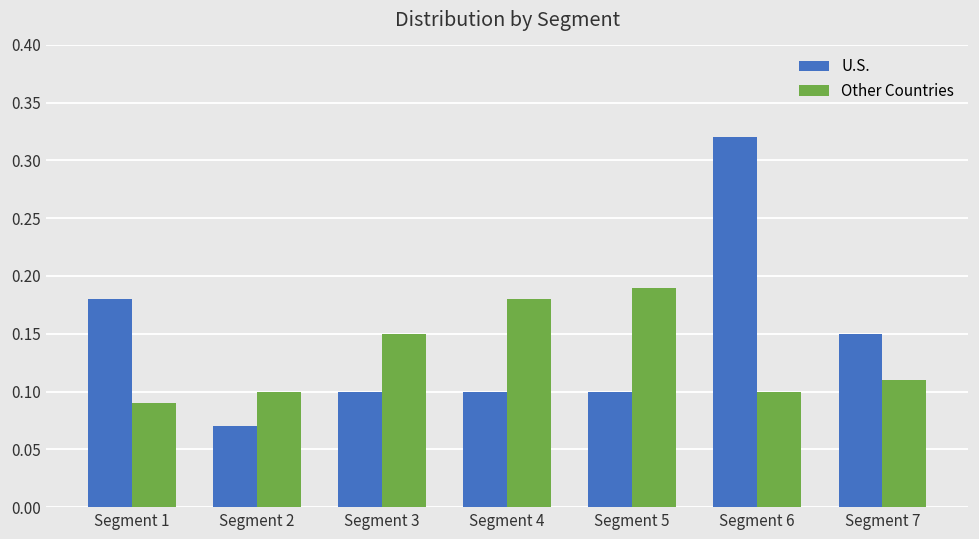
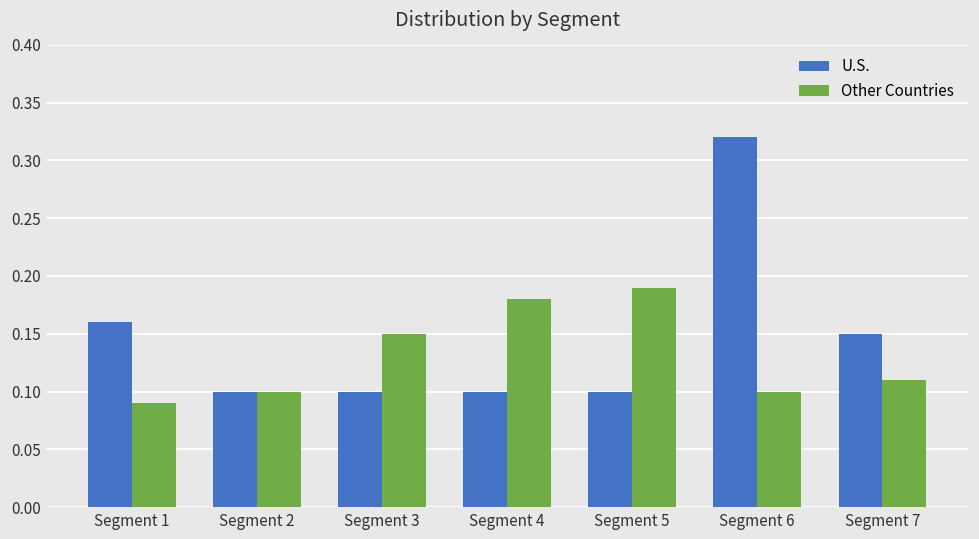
U.S., Segment 1: 0.18 -> 0.16
U.S., Segment 2: 0.07 -> 0.10
